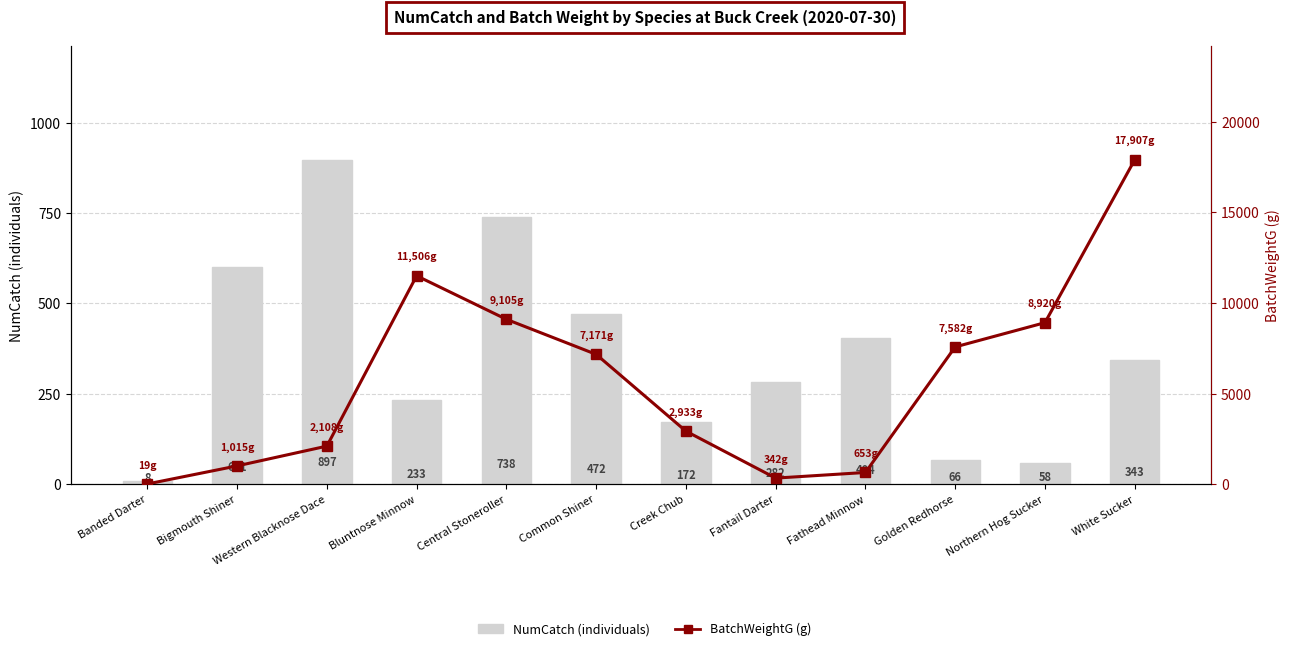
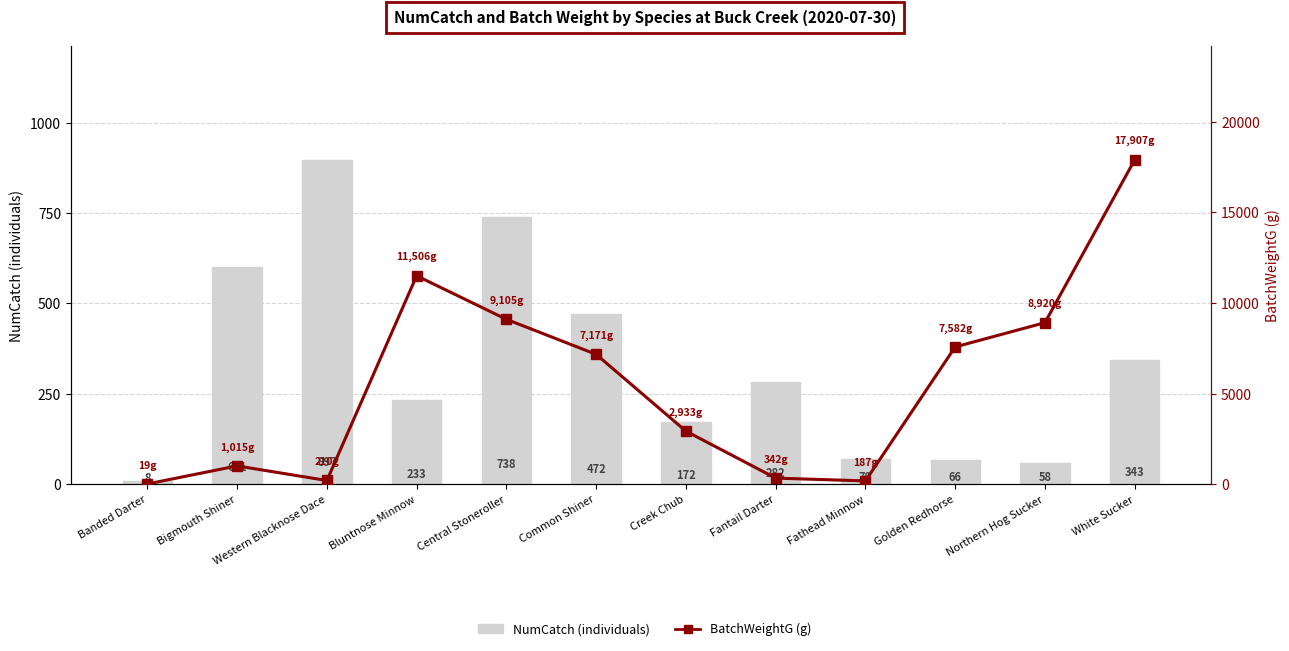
NumCatch (individuals), Fathead Minnow: 404 -> 70
BatchWeightG (g), Western Blacknose Dace: 2,108g -> 210g
BatchWeightG (g), Fathead Minnow: 653g -> 187g
